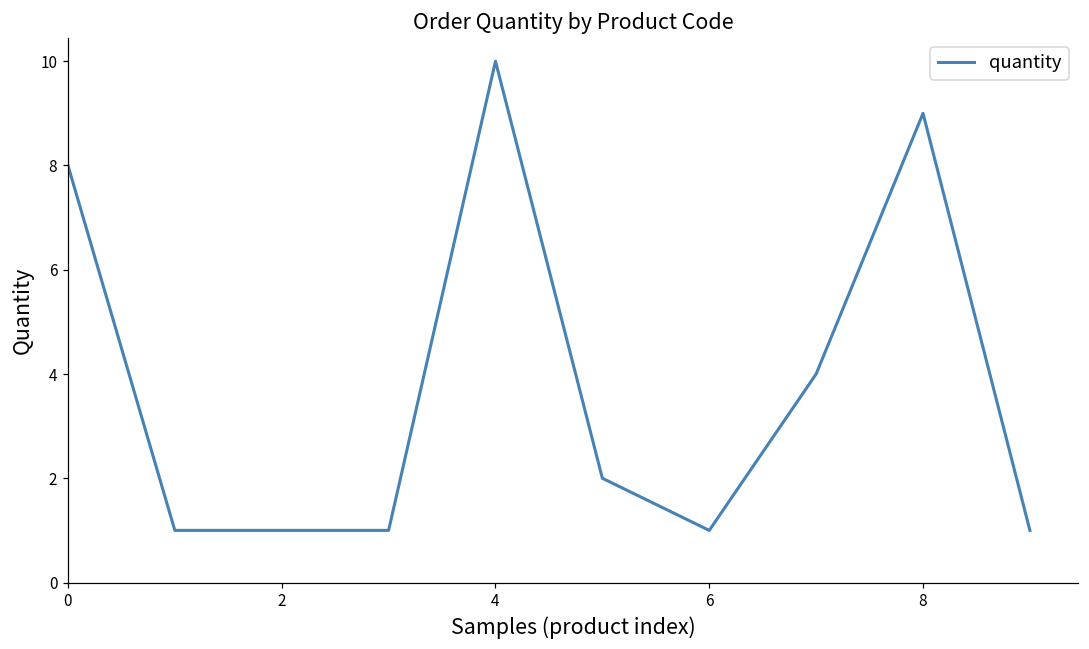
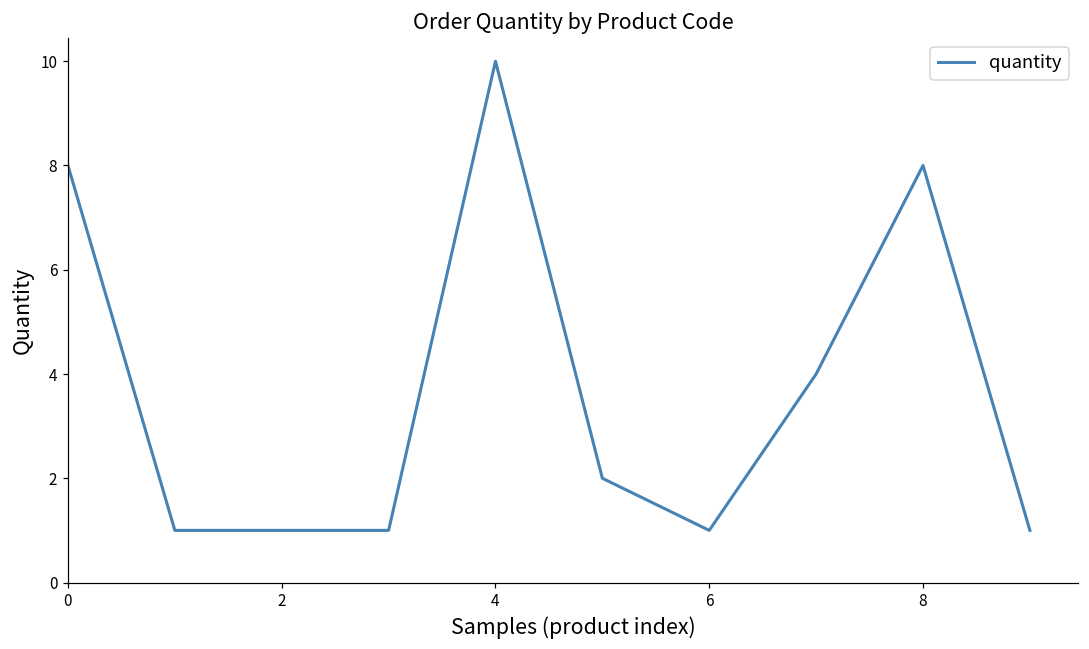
8: 9 -> 8
